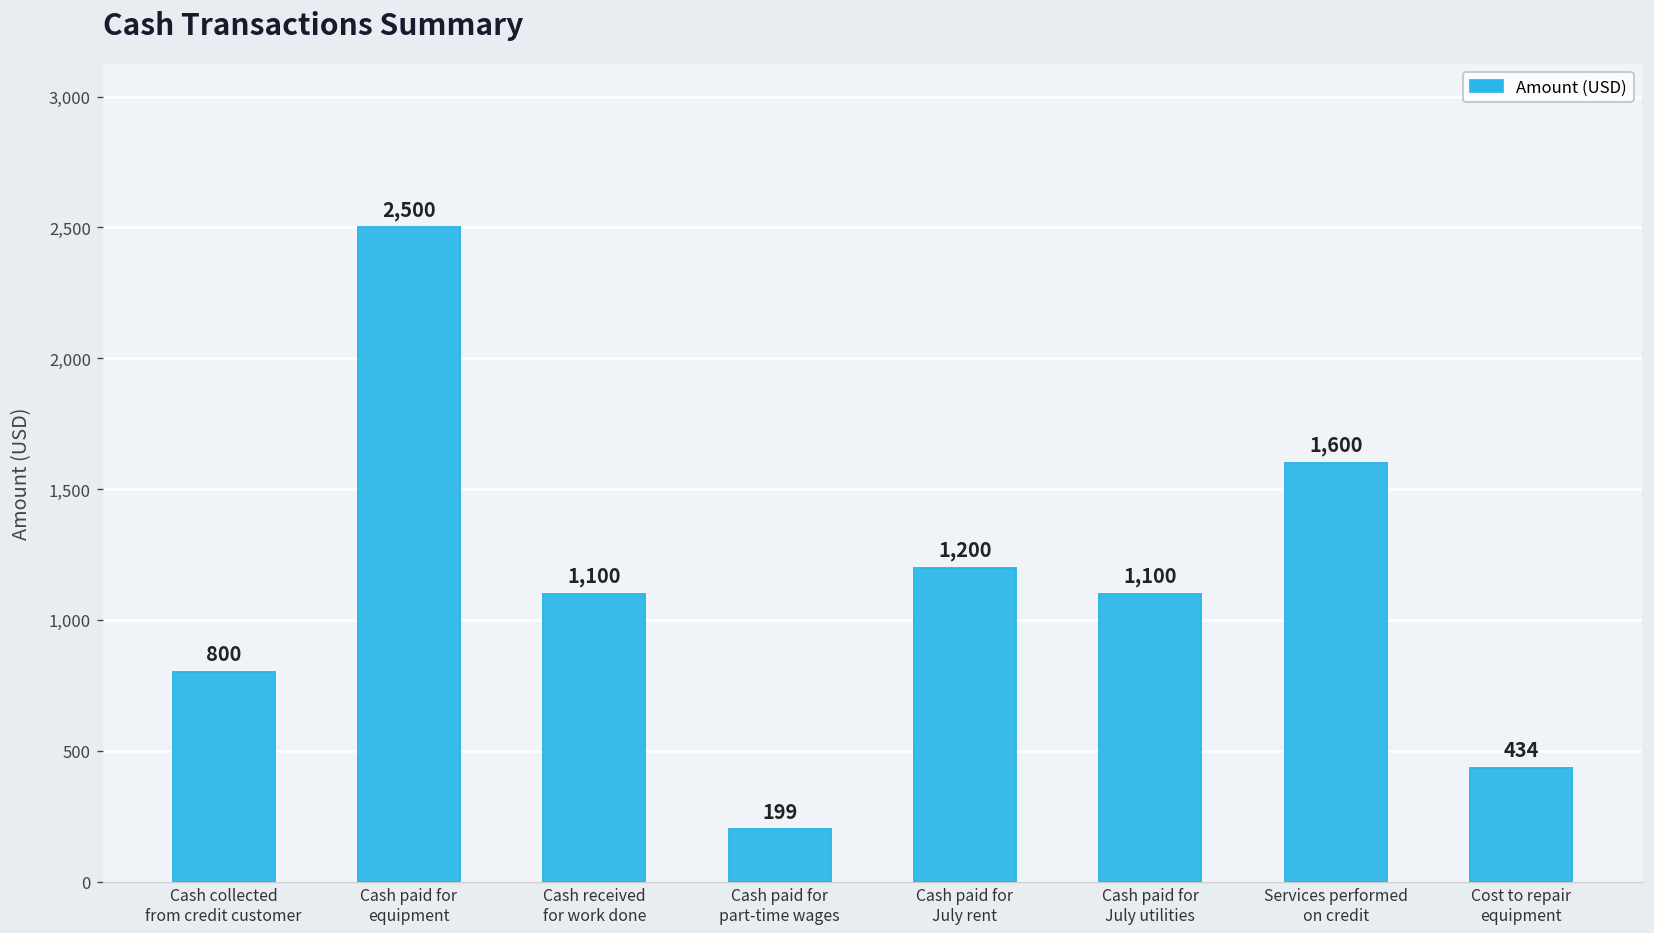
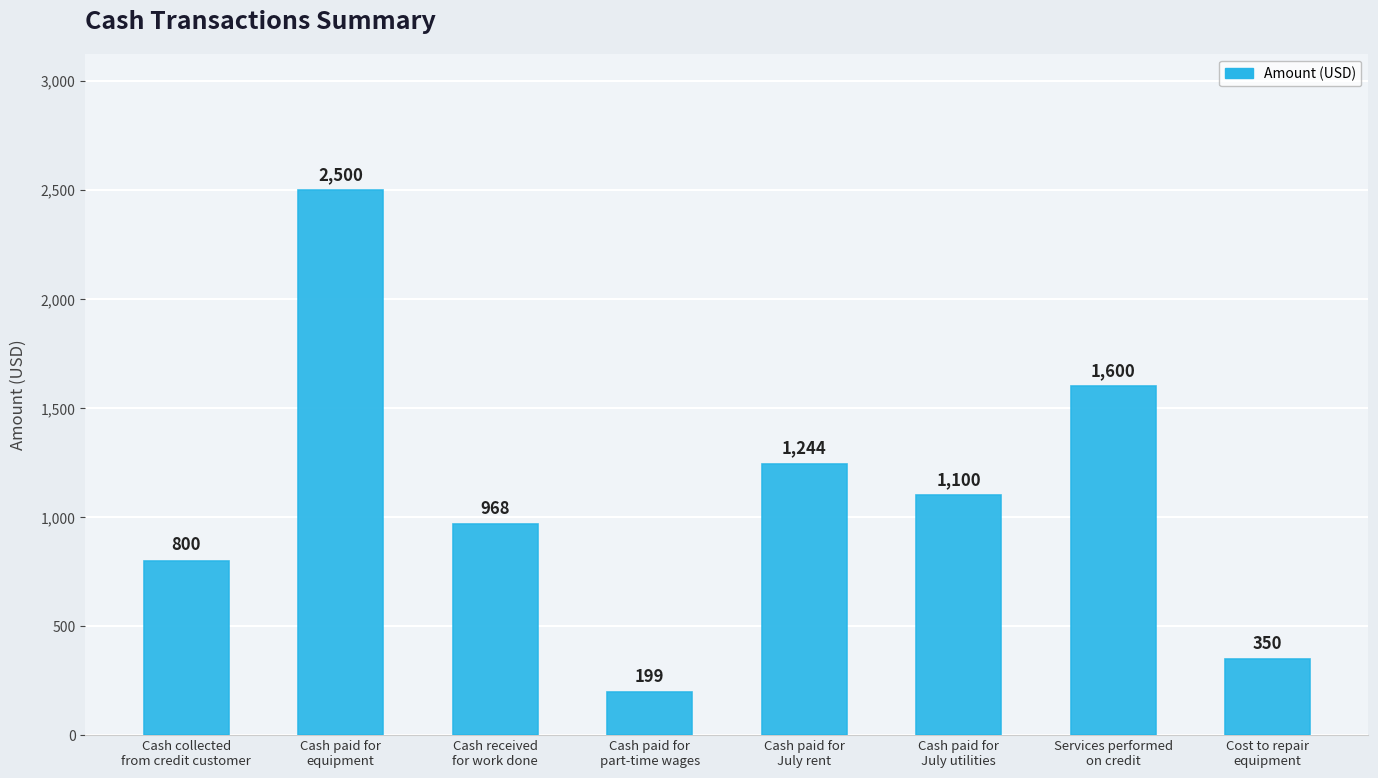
Cash received for work done: 1,100 -> 968
Cash paid for July rent: 1,200 -> 1,244
Cost to repair equipment: 434 -> 350
